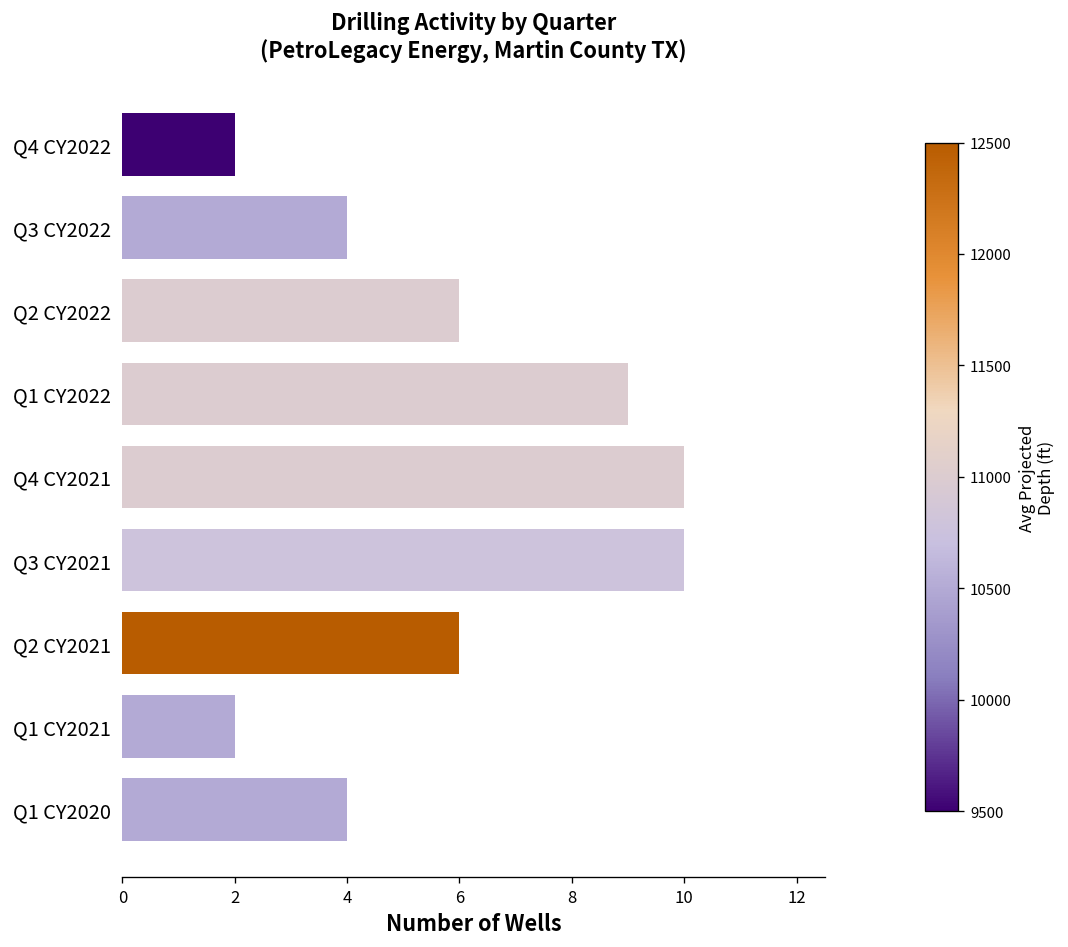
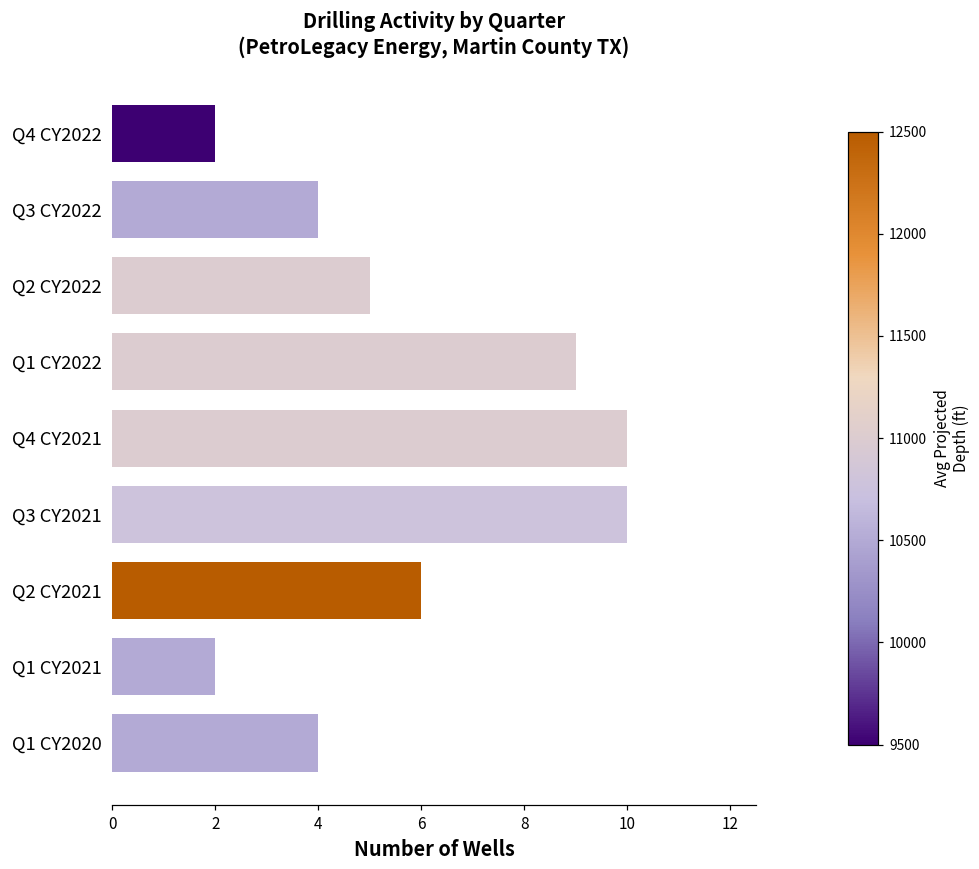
Q2 CY2022: 6 -> 5
